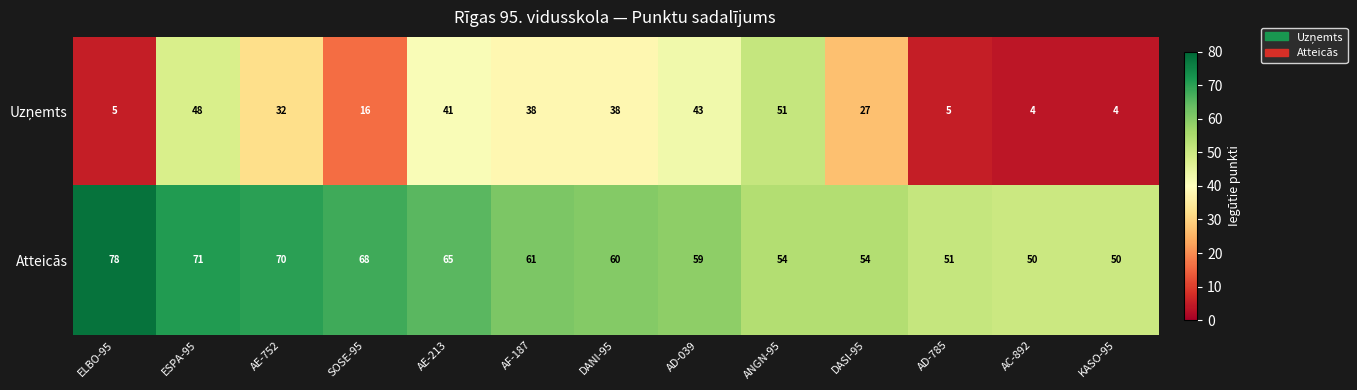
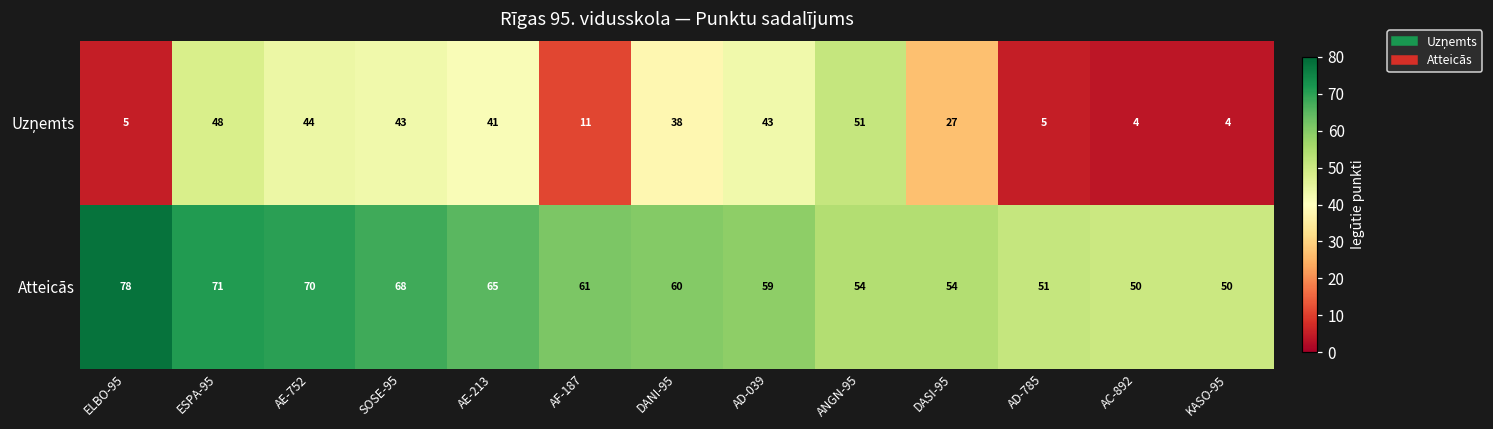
Uzņemts, AE-752: 32 -> 44
Uzņemts, SOSE-95: 16 -> 43
Uzņemts, AF-187: 38 -> 11
